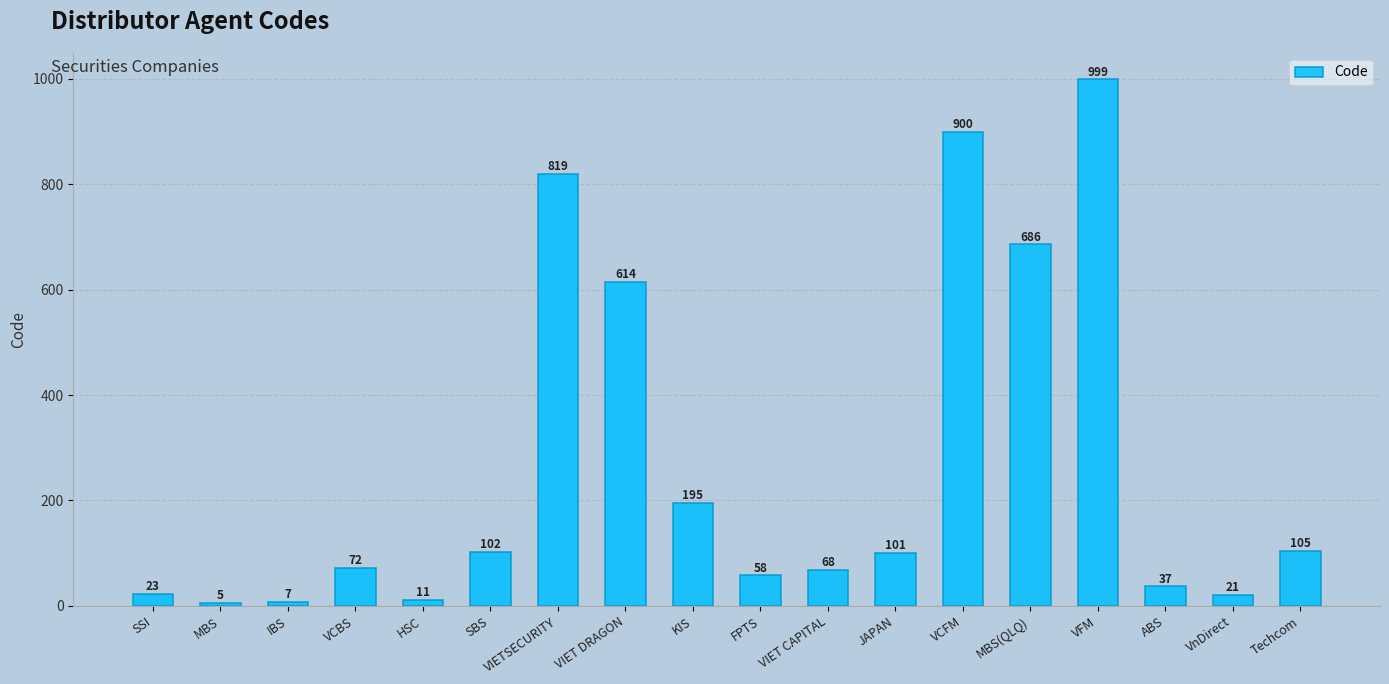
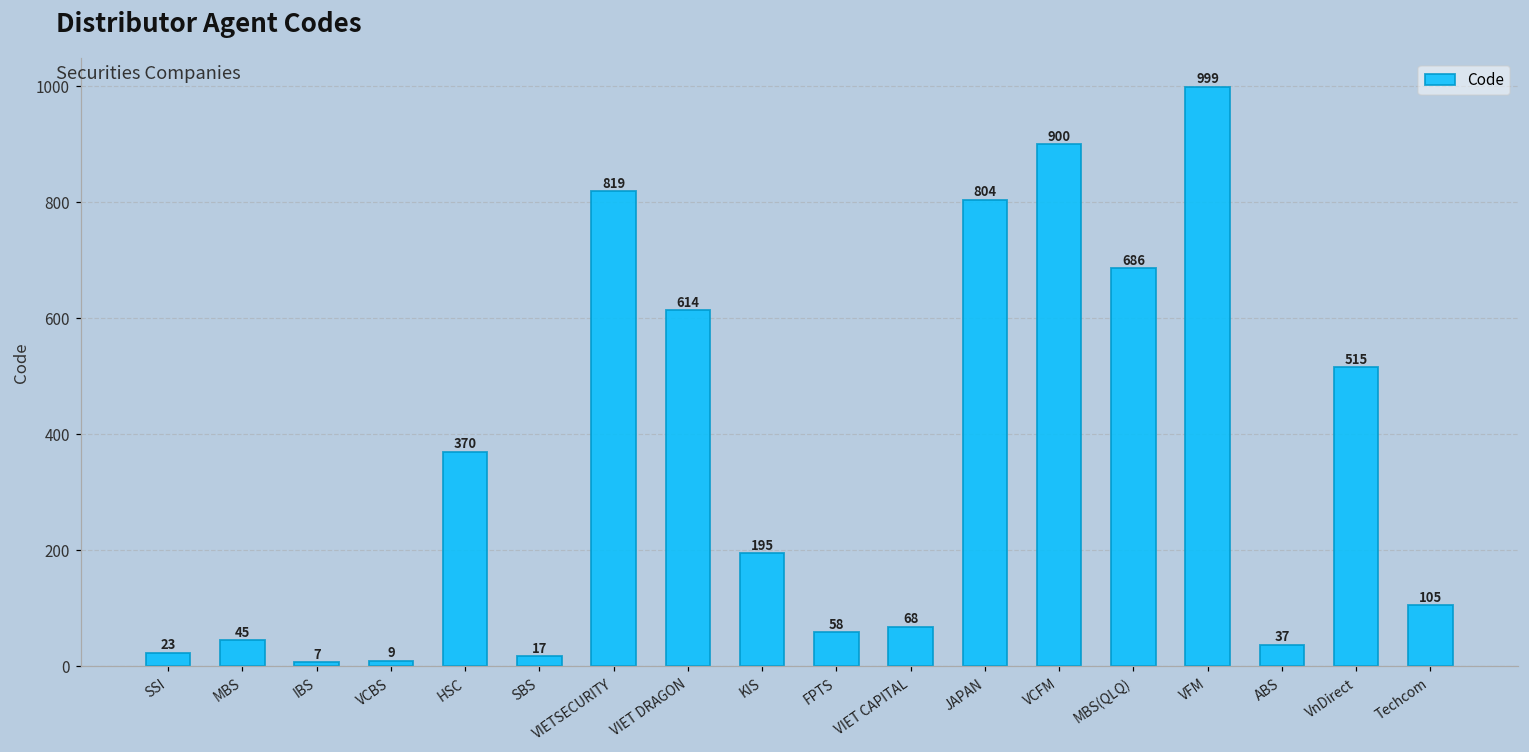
MBS: 5 -> 45
VCBS: 72 -> 9
HSC: 11 -> 370
SBS: 102 -> 17
JAPAN: 101 -> 804
VnDirect: 21 -> 515
